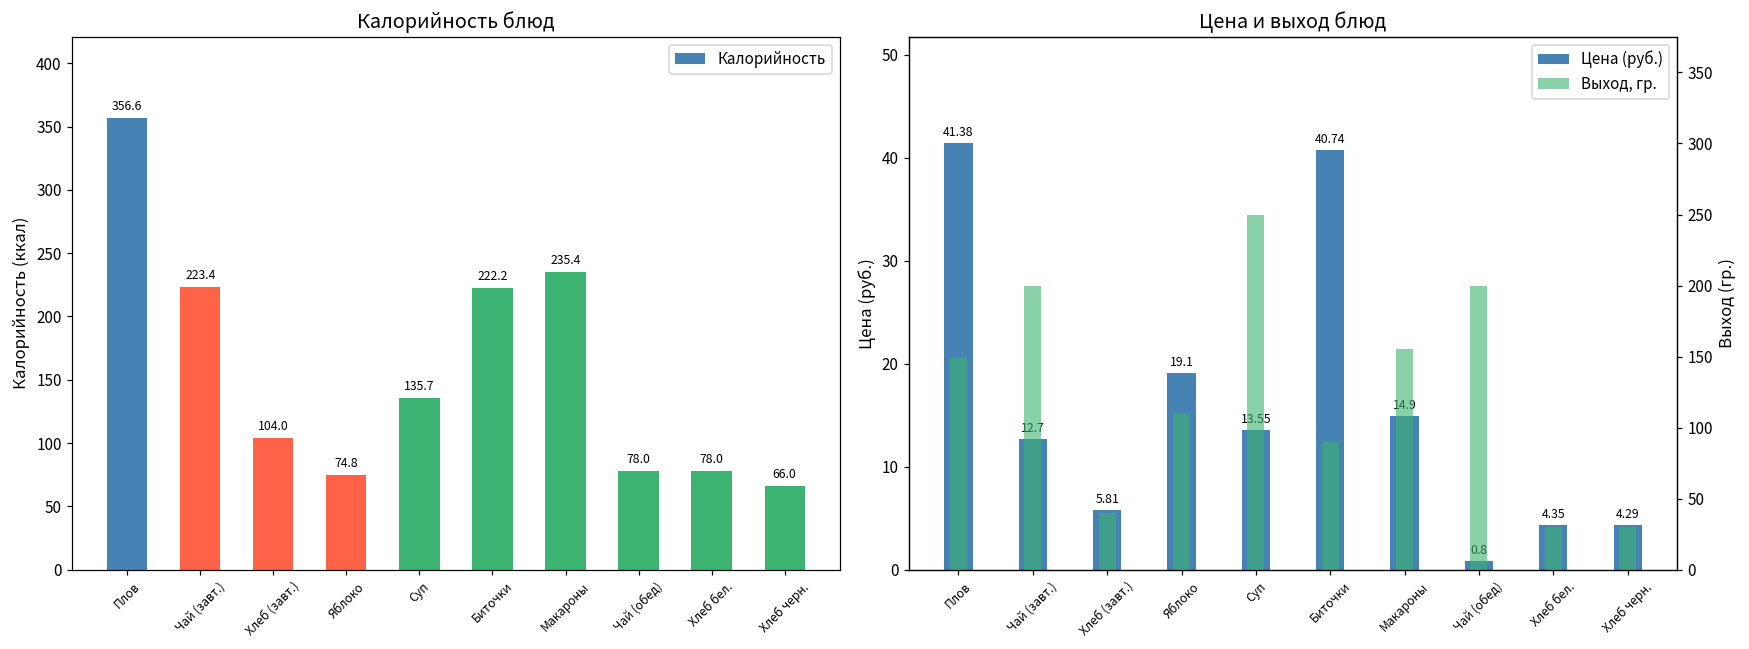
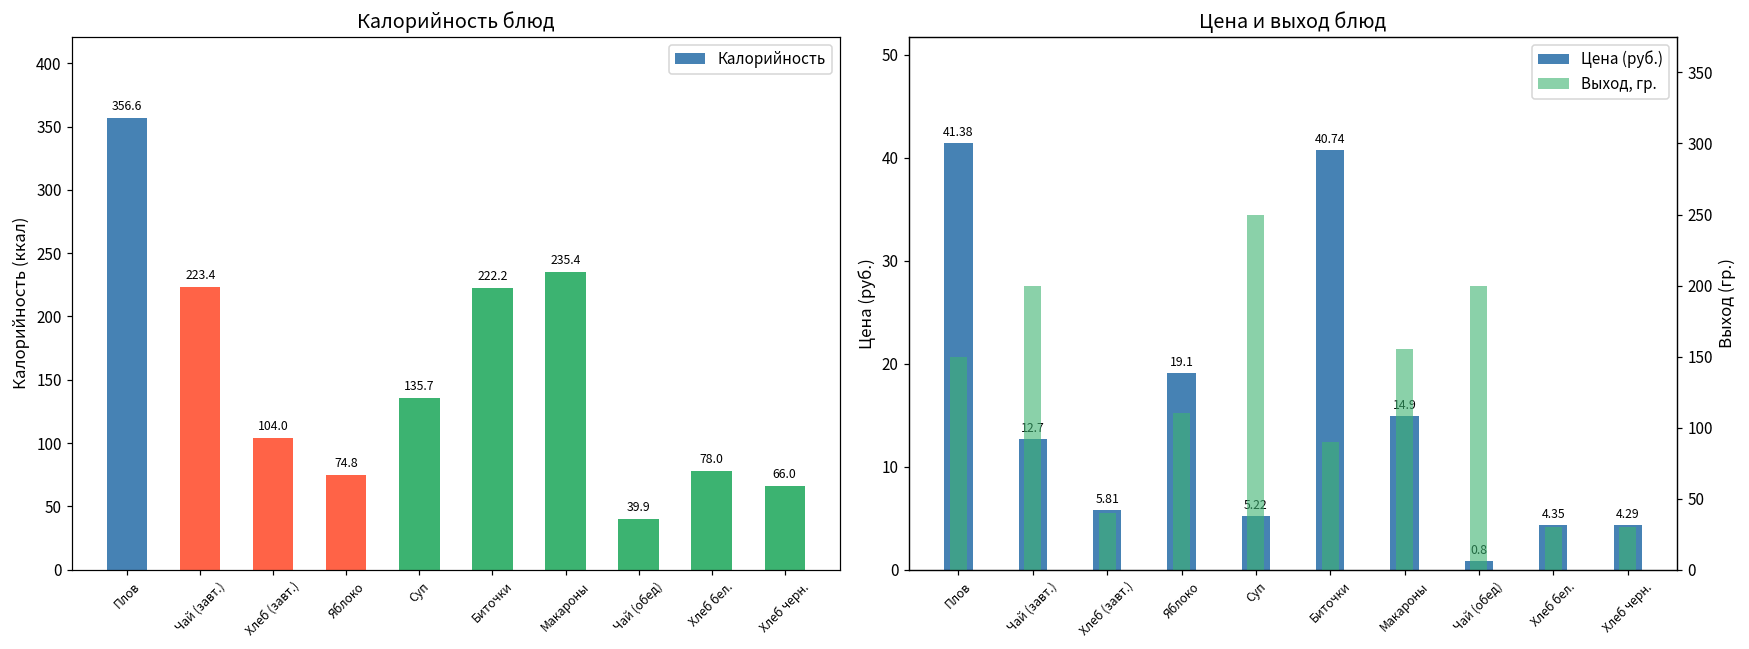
Калорийность блюд, Чай (обед): 78.0 -> 39.9
Цена и выход блюд, Цена (руб.), Суп: 13.55 -> 5.22
